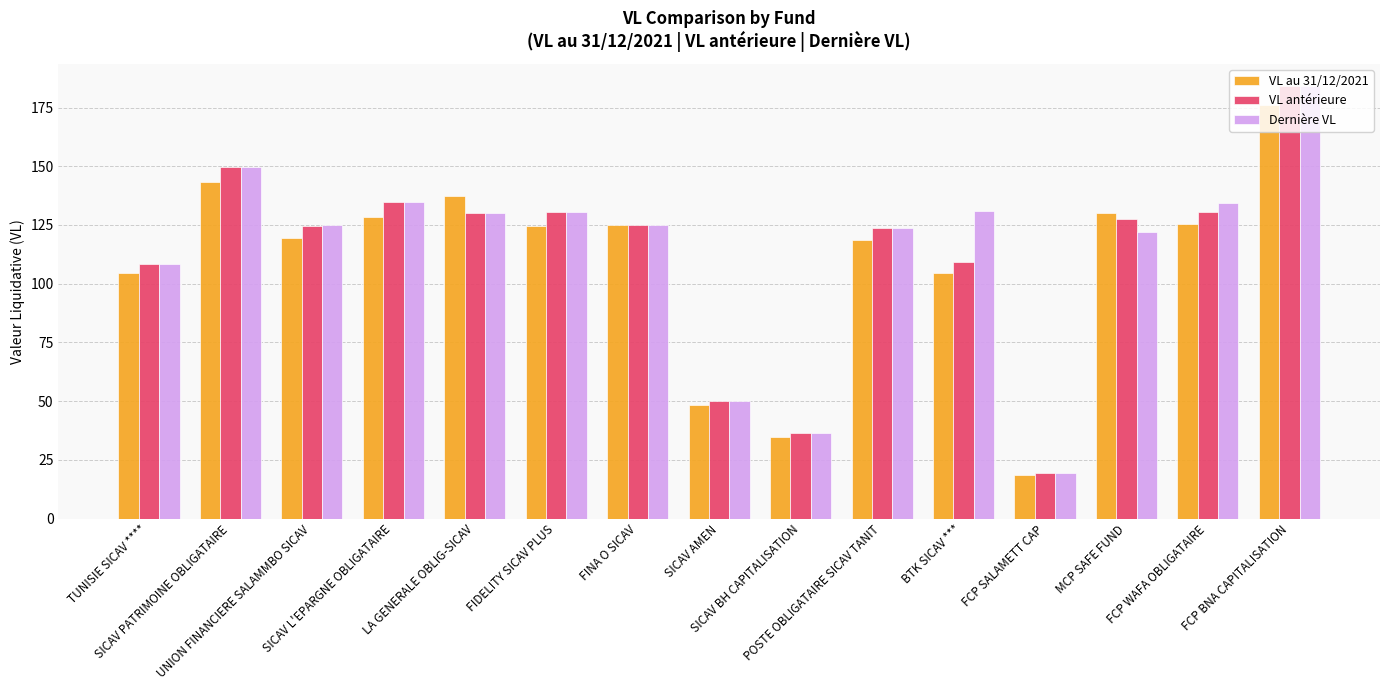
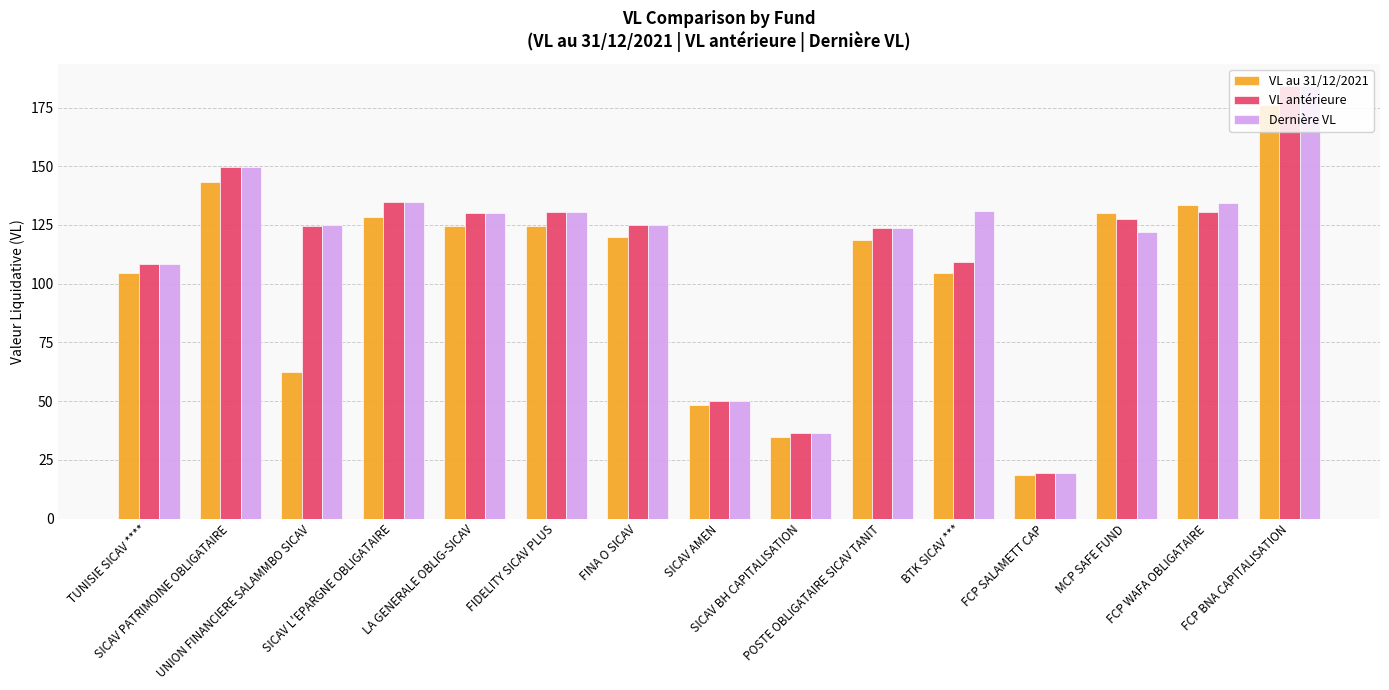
VL au 31/12/2021, UNION FINANCIERE SALAMMBO SICAV: 119 -> 62
VL au 31/12/2021, LA GENERALE OBLIG-SICAV: 137 -> 125
VL au 31/12/2021, FINA O SICAV: 125 -> 120
VL au 31/12/2021, FCP WAFA OBLIGATAIRE: 125 -> 134
